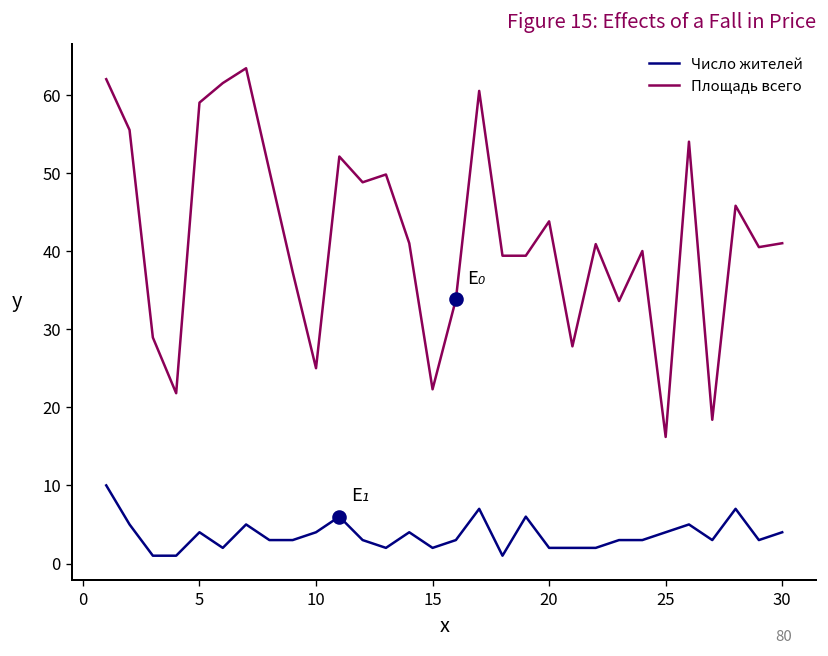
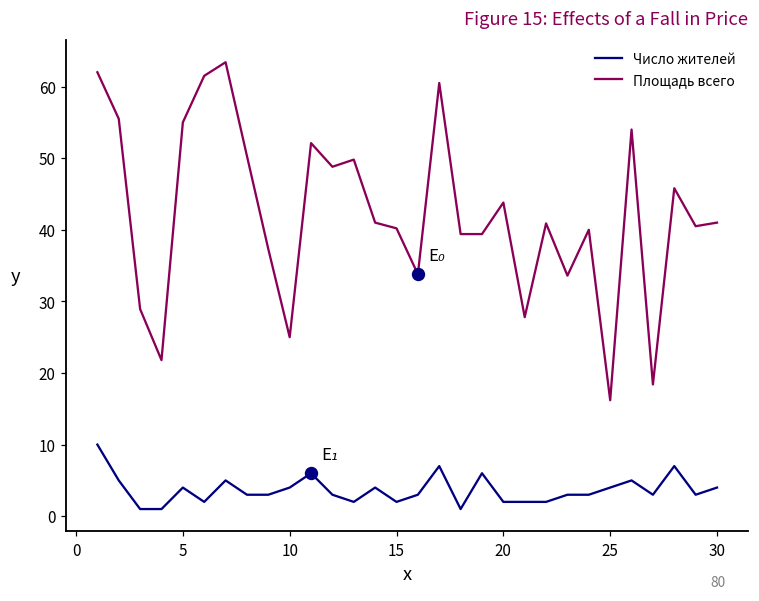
Площадь всего, 5: 59 -> 55
Площадь всего, 15: 22 -> 40
